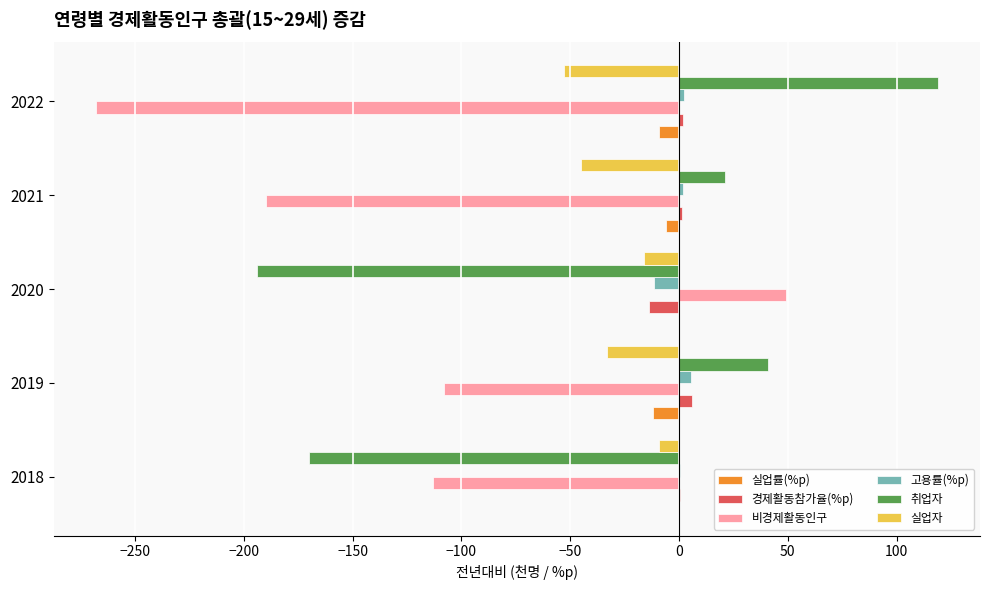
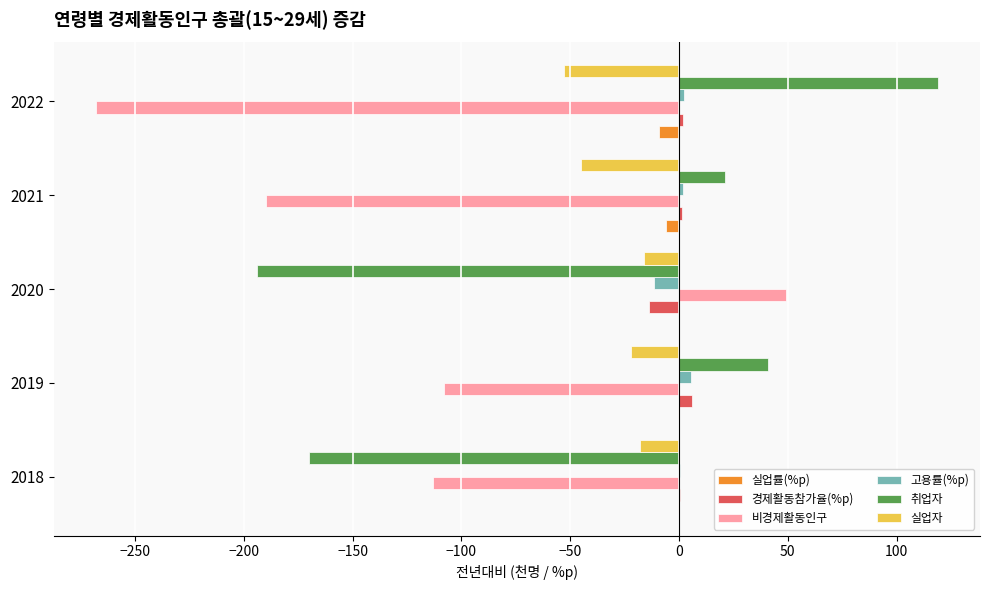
실업자, 2019: -33 -> -22
실업률(%p), 2019: -12 -> -1
실업자, 2018: -9 -> -18
